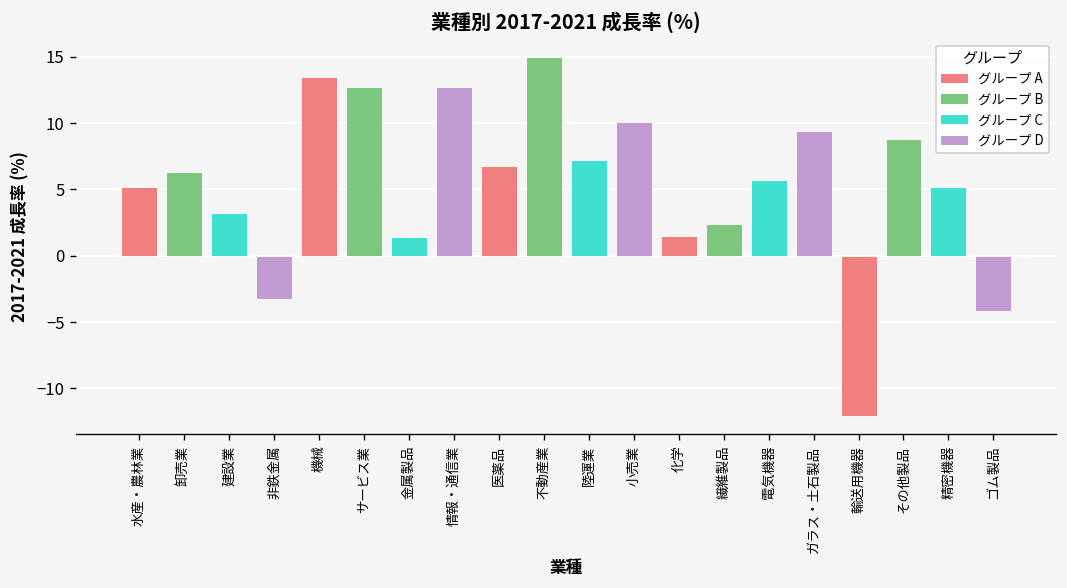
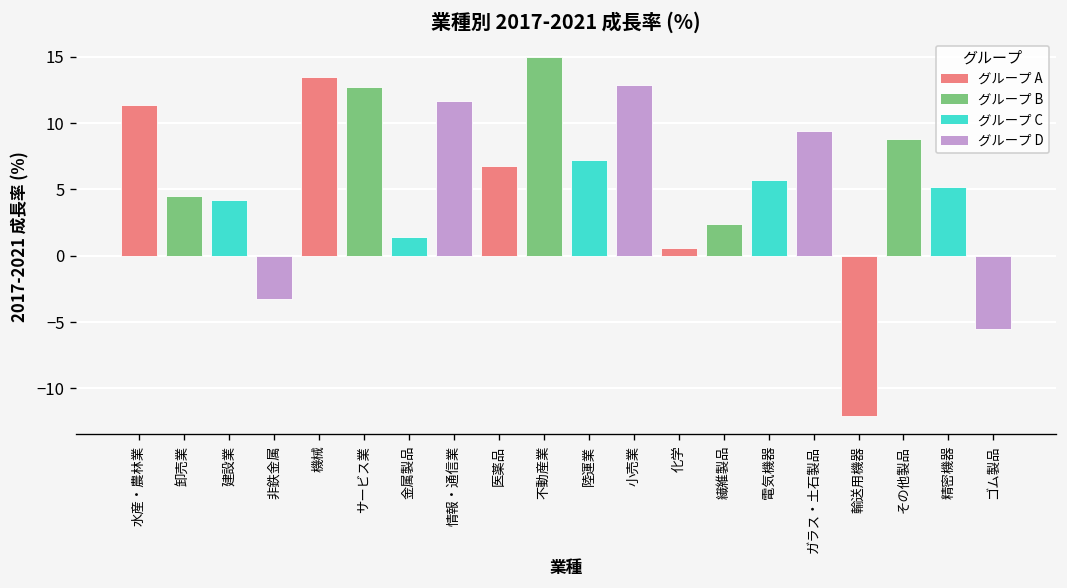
水産・農林業: 5.2 -> 11.4
卸売業: 6.3 -> 4.5
建設業: 3.2 -> 4.2
情報・通信業: 12.7 -> 11.7
小売業: 10.1 -> 12.9
化学: 1.5 -> 0.6
ゴム製品: -4.2 -> -5.5
